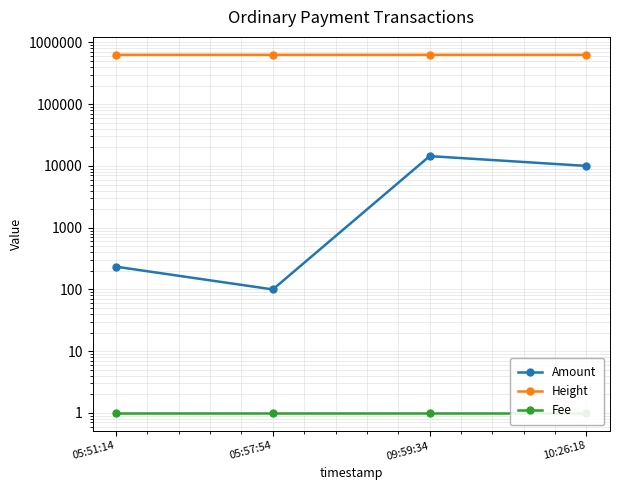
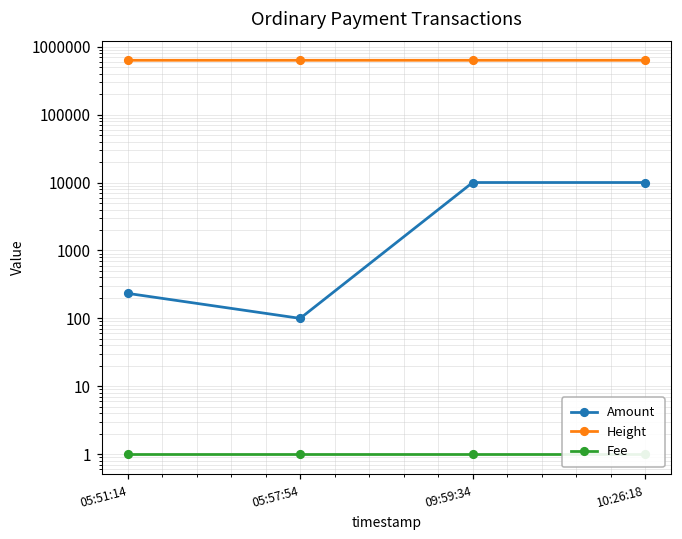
Amount, 09:59:34: 14000 -> 10000
